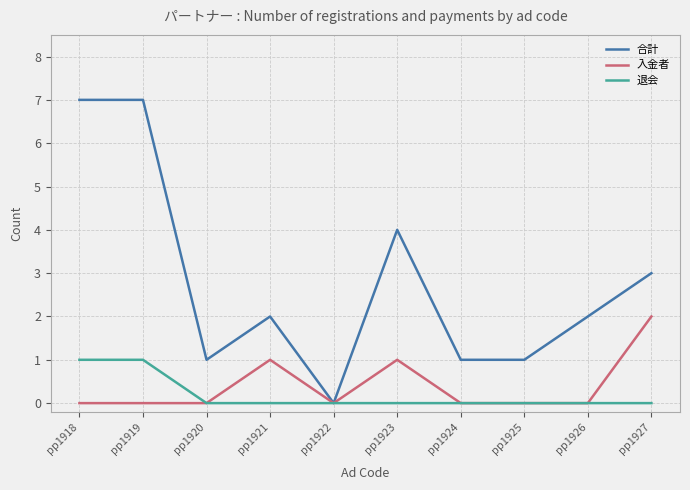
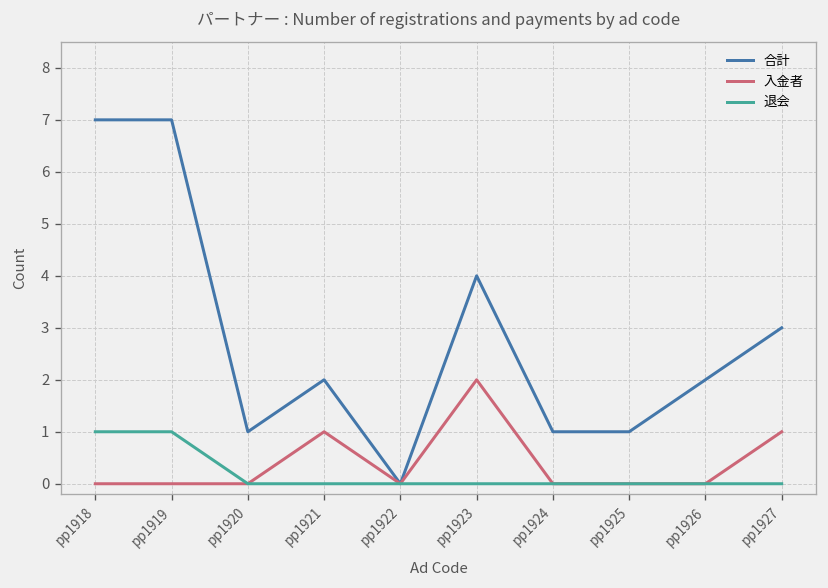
入金者, pp1923: 1 -> 2
入金者, pp1927: 2 -> 1
